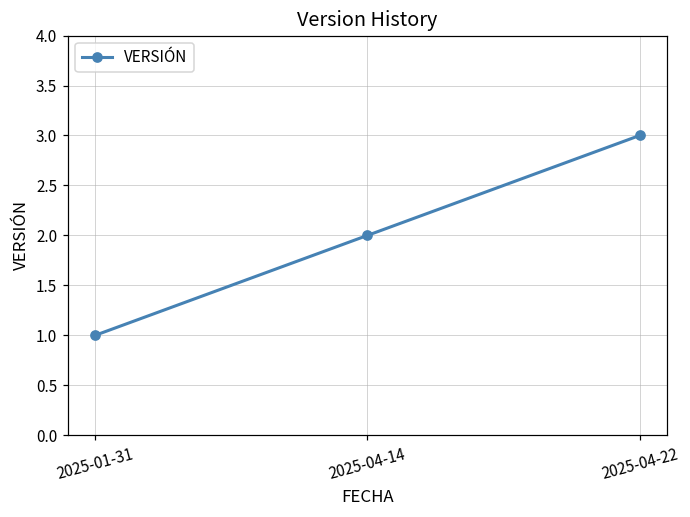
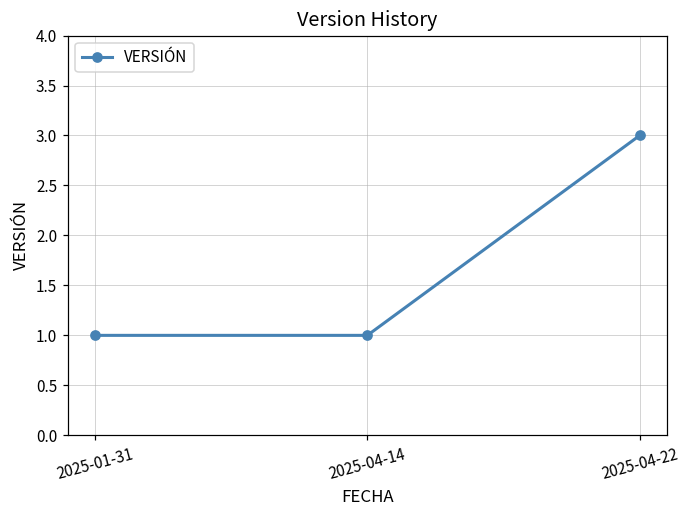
2025-04-14: 2 -> 1
